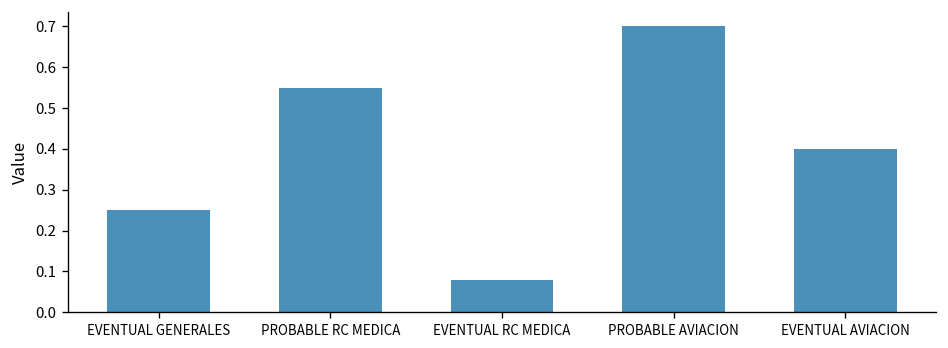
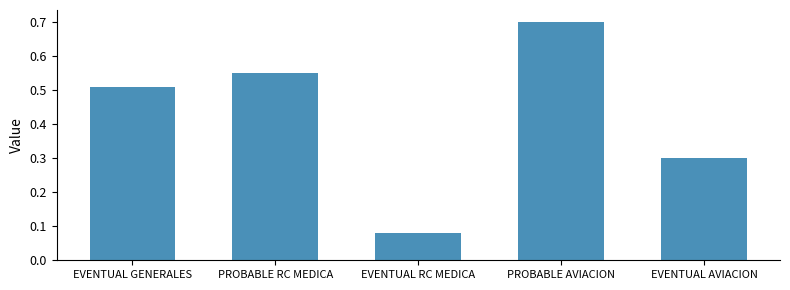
EVENTUAL GENERALES: 0.25 -> 0.51
EVENTUAL AVIACION: 0.4 -> 0.3
